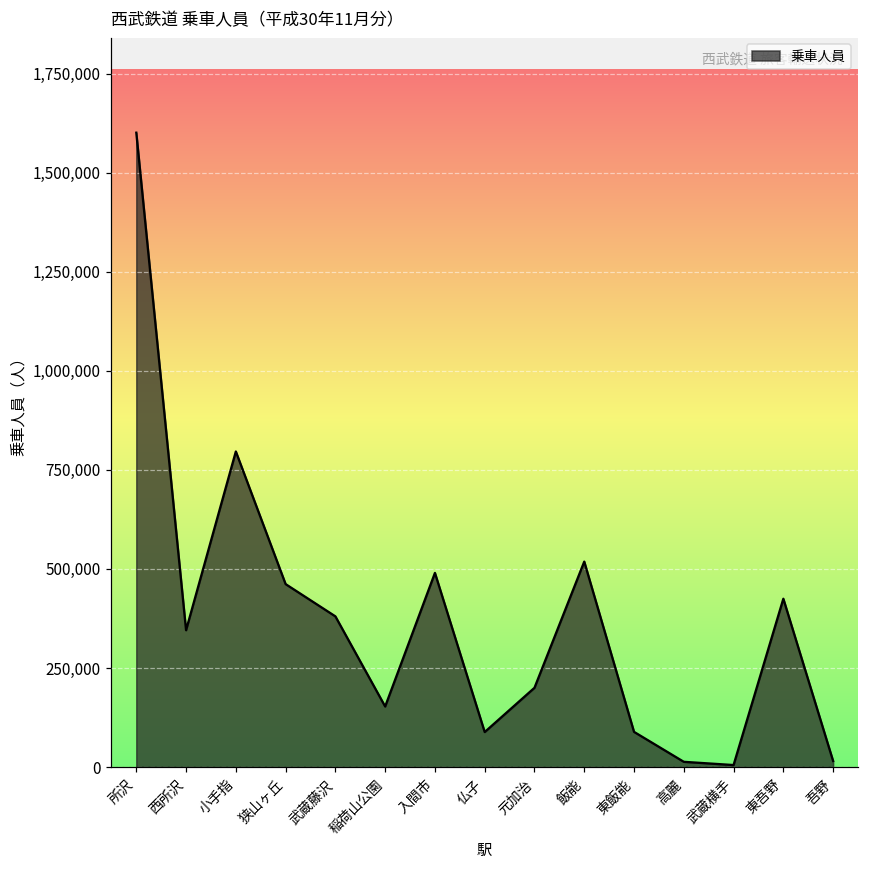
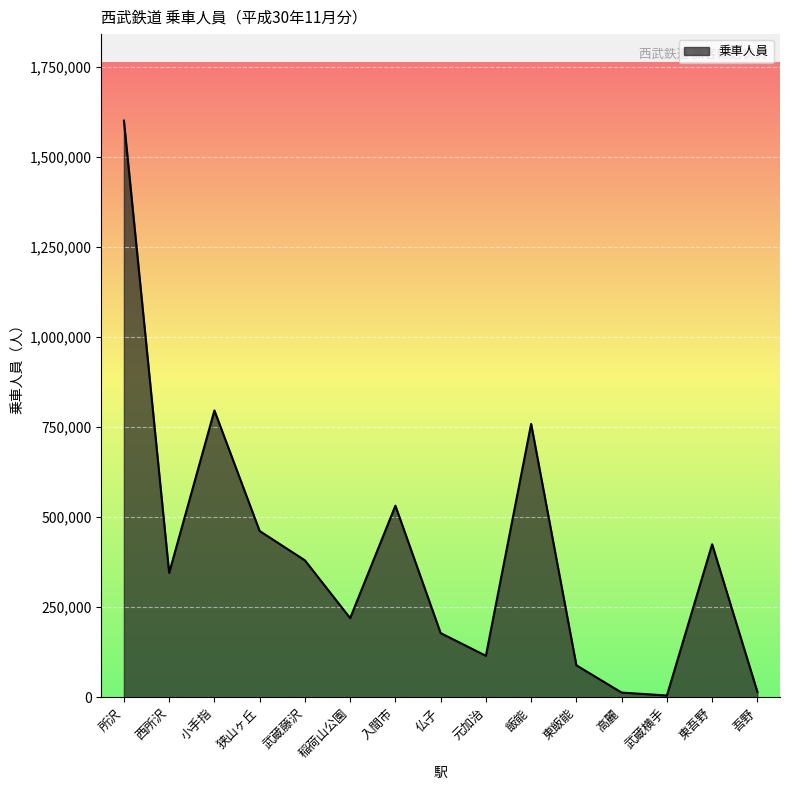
稲荷山公園: 150,000 -> 220,000
入間市: 490,000 -> 530,000
仏子: 90,000 -> 180,000
元加治: 200,000 -> 120,000
飯能: 520,000 -> 760,000
